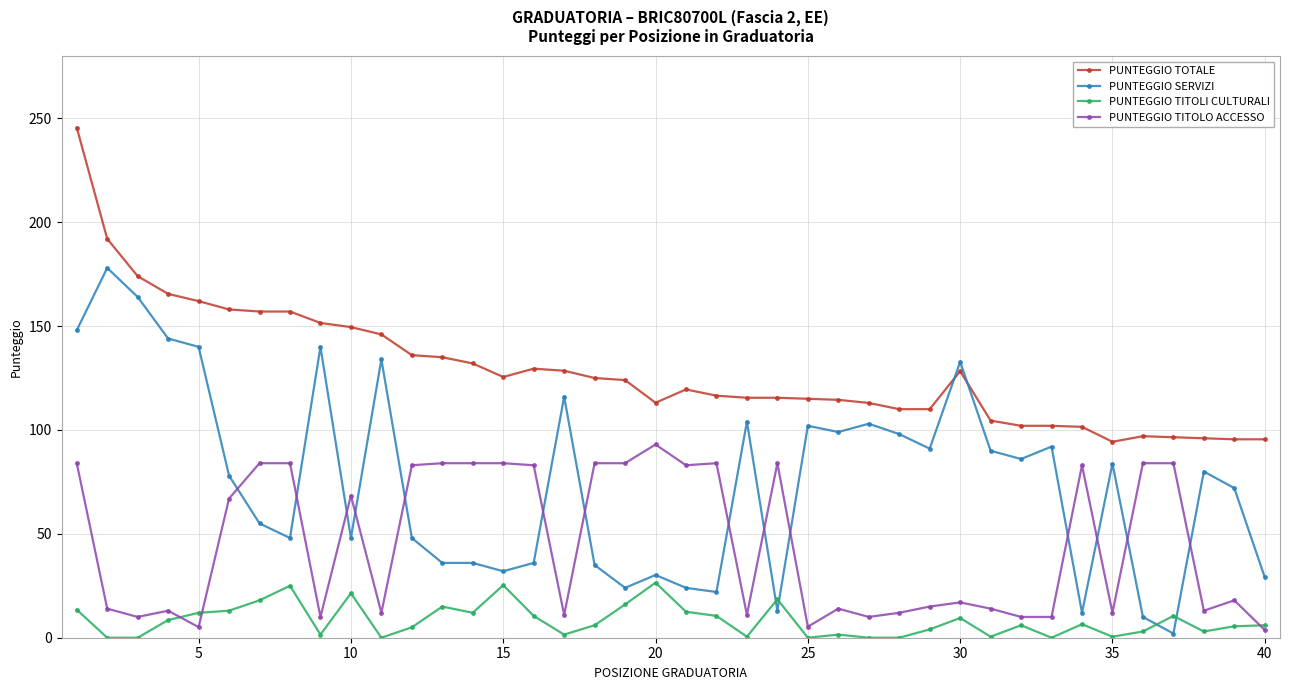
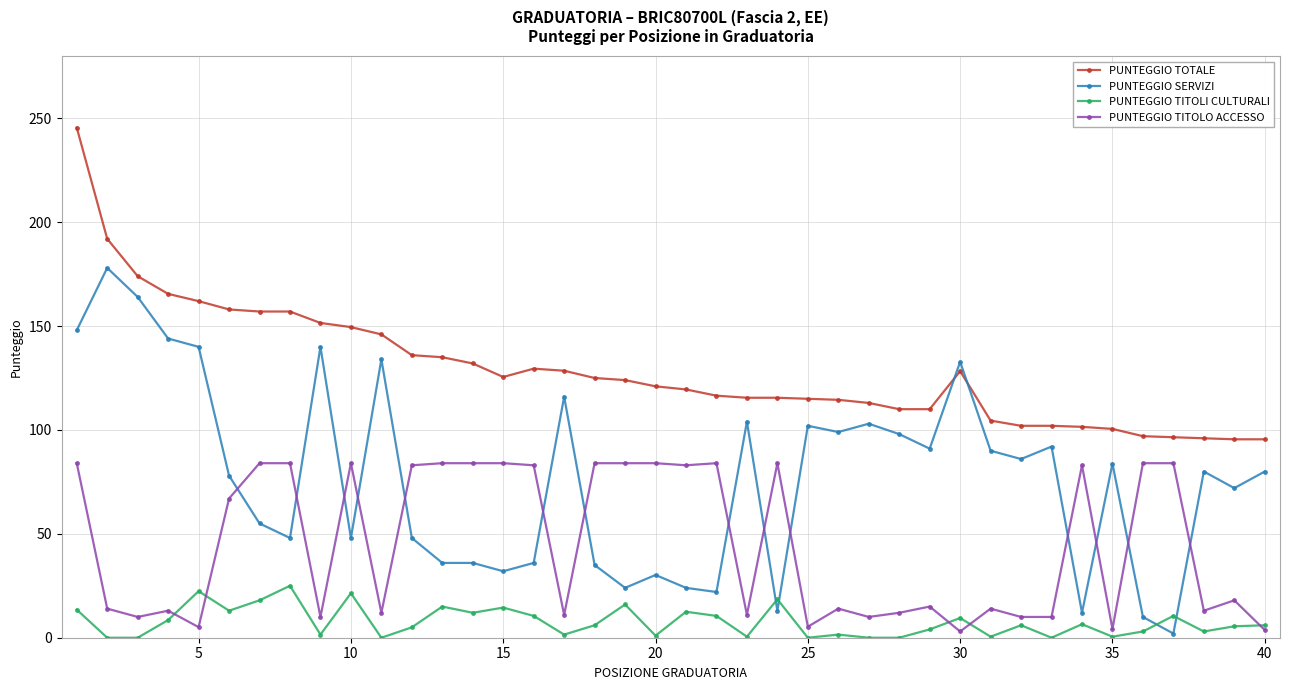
PUNTEGGIO TITOLI CULTURALI, 5: 12 -> 22
PUNTEGGIO TITOLO ACCESSO, 10: 68 -> 84
PUNTEGGIO TITOLI CULTURALI, 15: 25 -> 15
PUNTEGGIO TOTALE, 20: 113 -> 121
PUNTEGGIO TITOLI CULTURALI, 20: 27 -> 1
PUNTEGGIO TITOLO ACCESSO, 20: 93 -> 84
PUNTEGGIO TITOLO ACCESSO, 30: 17 -> 3
PUNTEGGIO TOTALE, 35: 94 -> 101
PUNTEGGIO TITOLO ACCESSO, 35: 12 -> 4
PUNTEGGIO SERVIZI, 40: 29 -> 80
